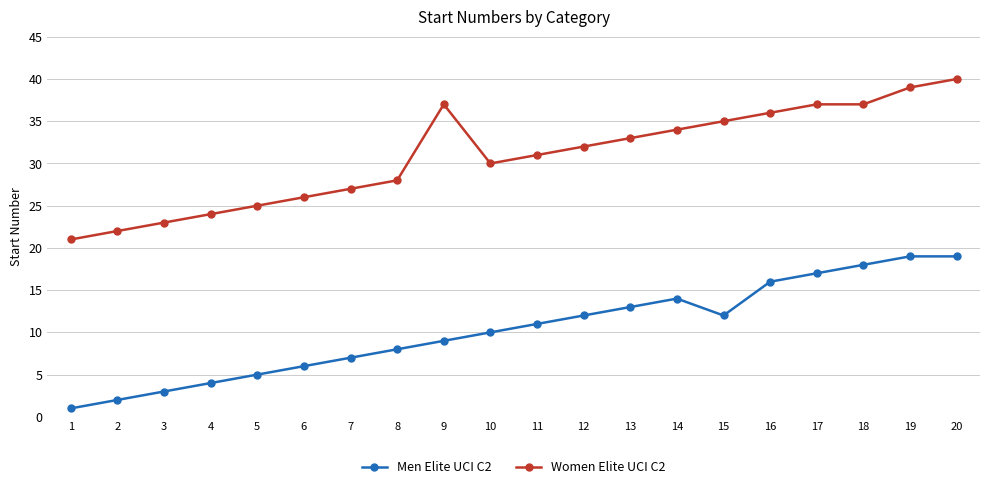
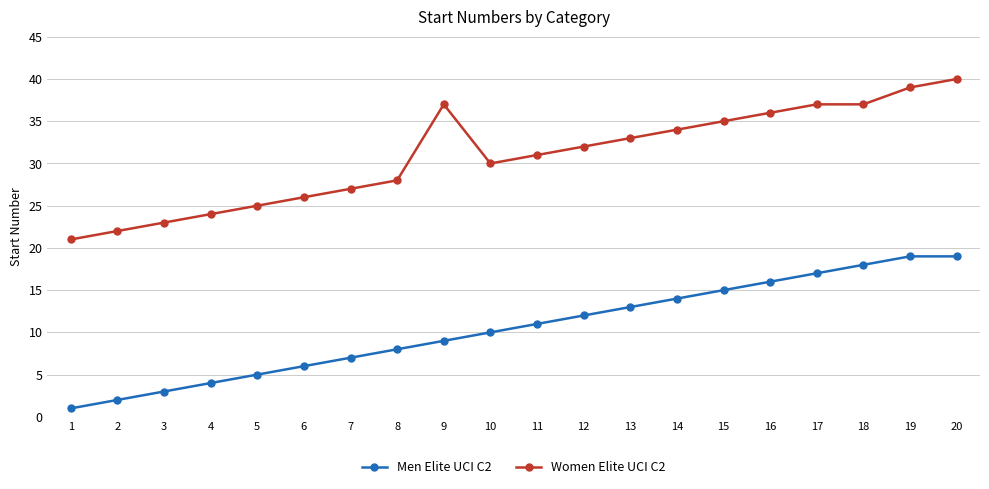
Men Elite UCI C2, 15: 12 -> 15
